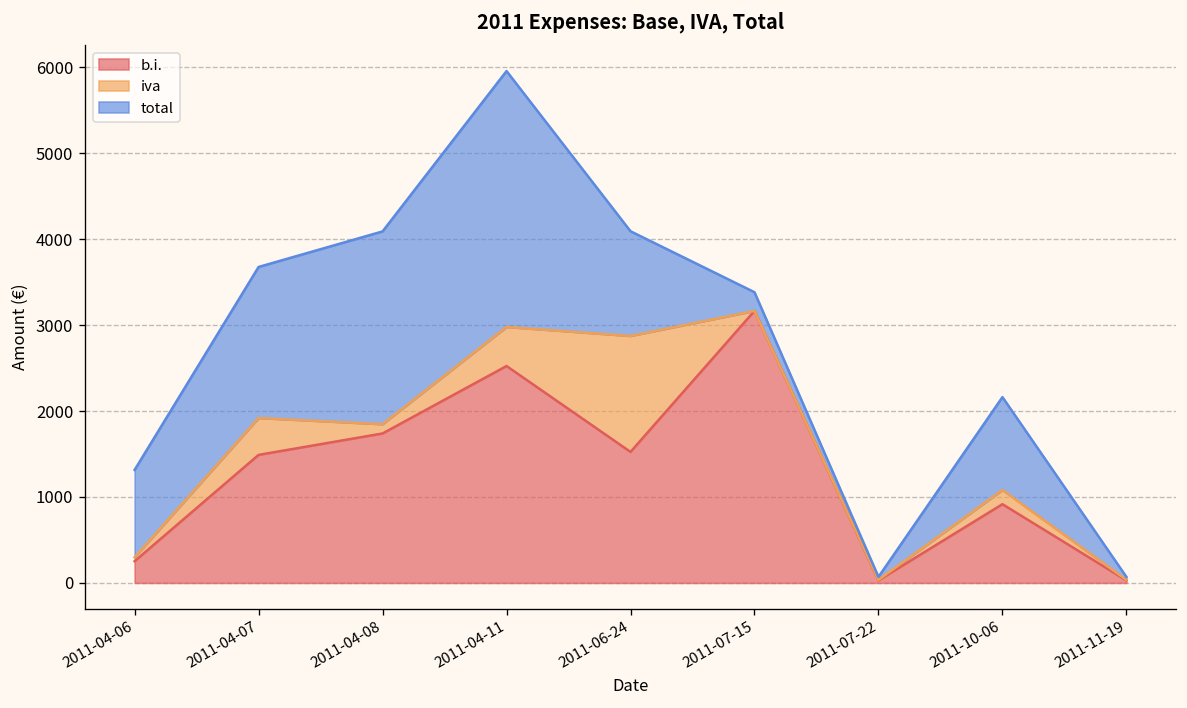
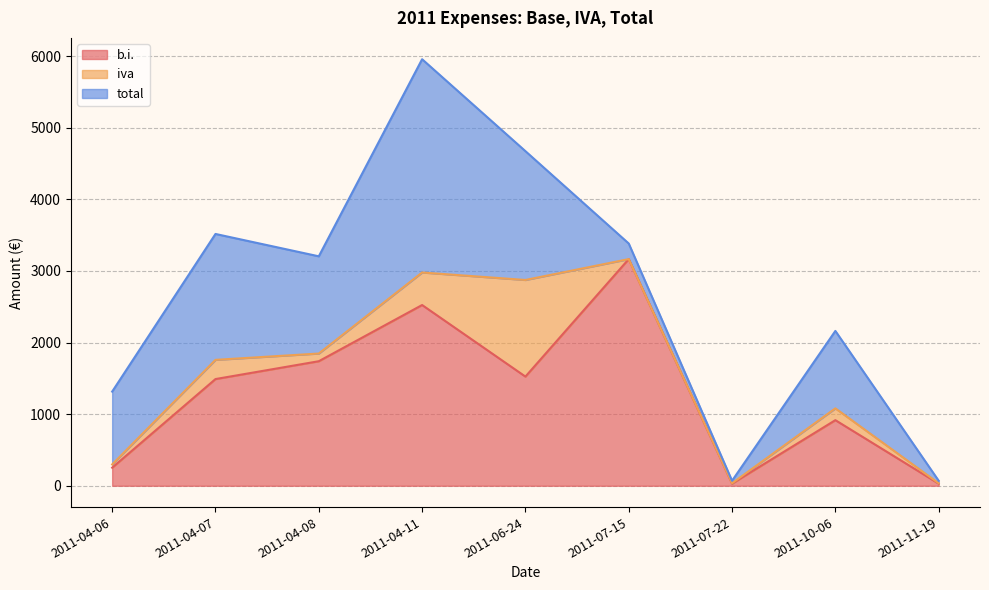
iva, 2011-04-07: 400 -> 300
total, 2011-04-08: 2200 -> 1400
total, 2011-06-24: 1200 -> 1800
